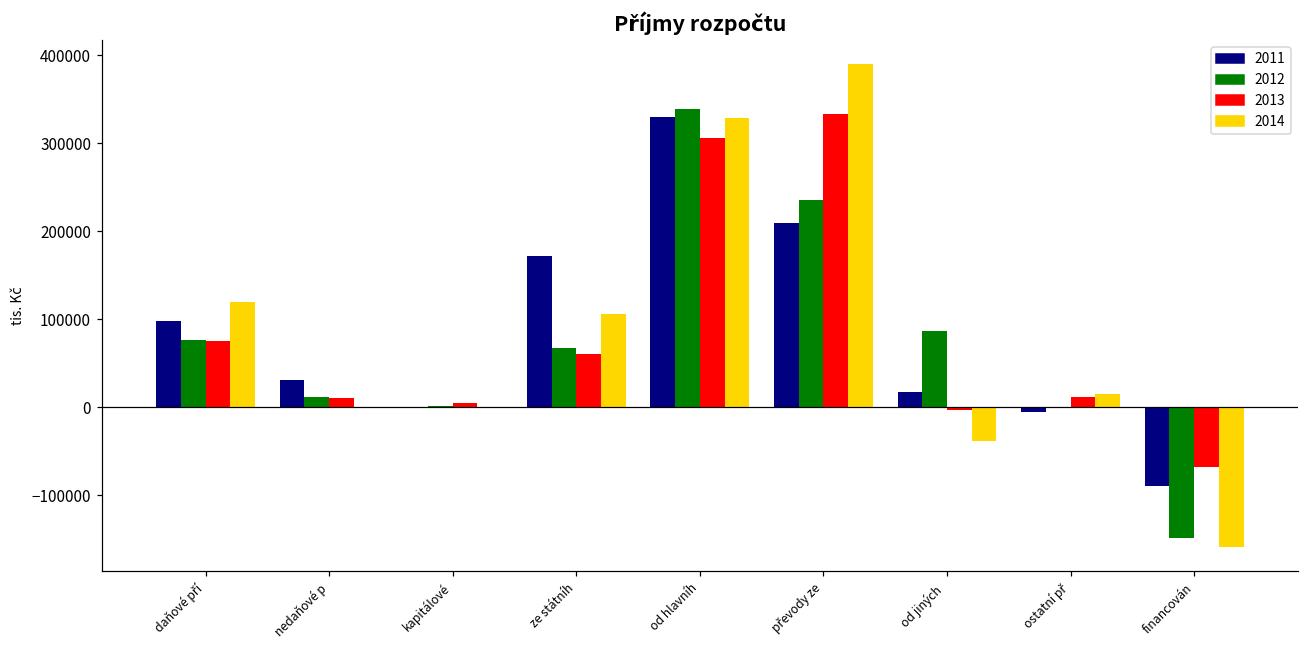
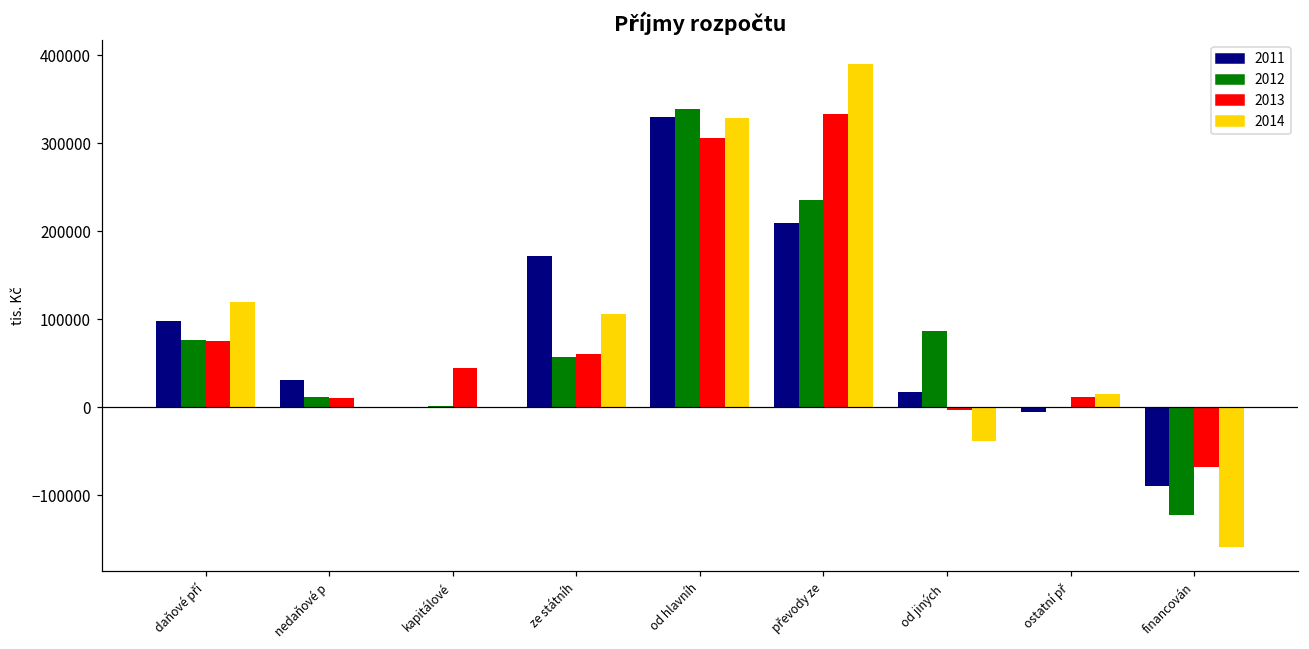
2013, kapitálové: 10000 -> 40000
2012, ze státníh: 70000 -> 60000
2012, financován: -150000 -> -120000
